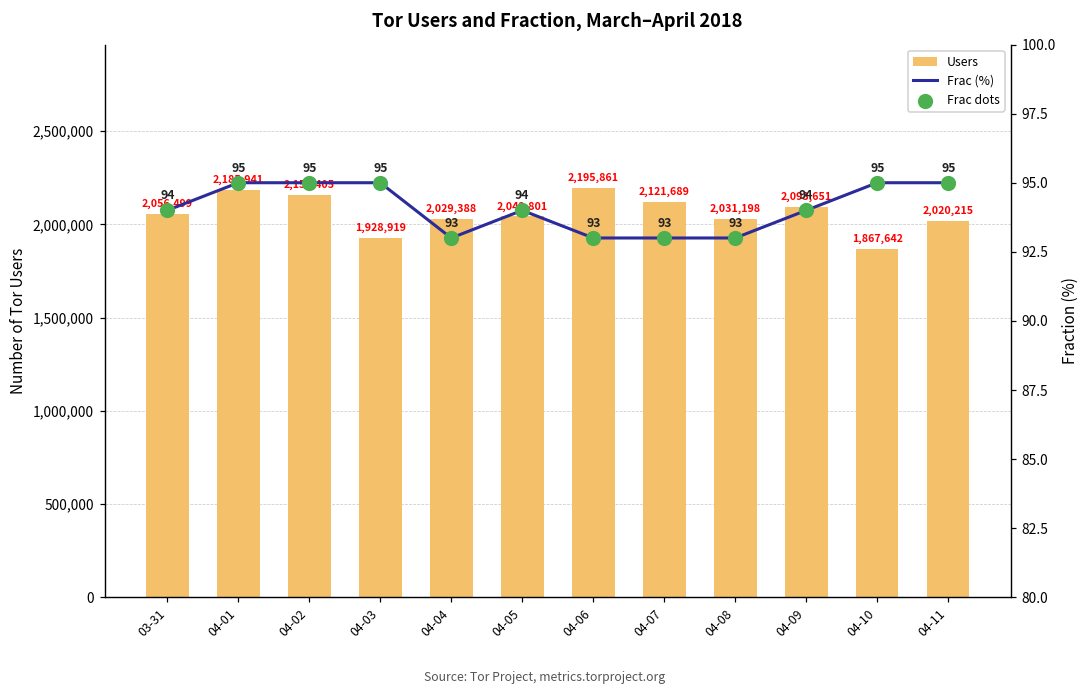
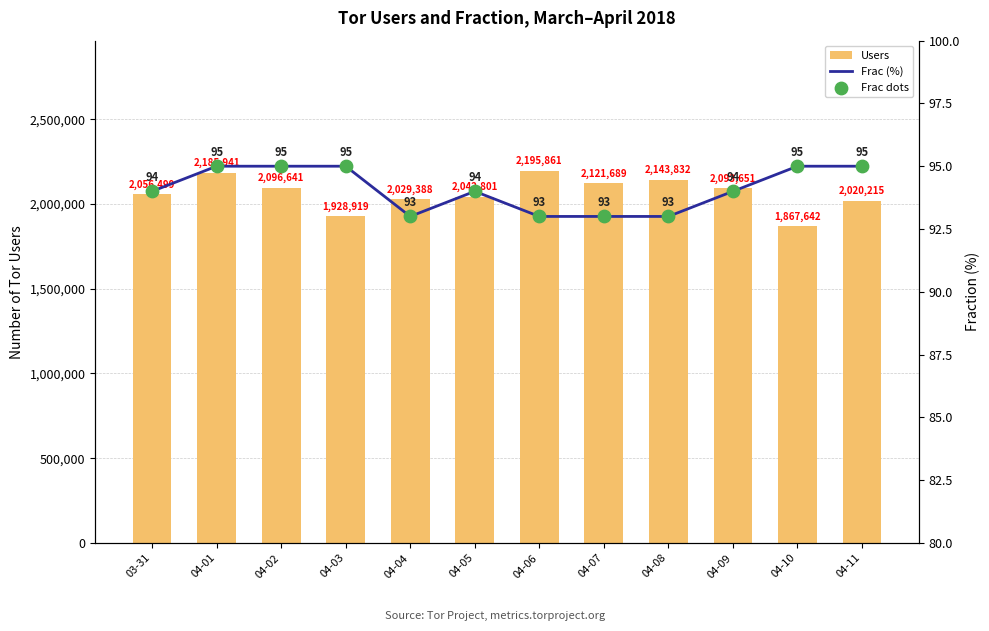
Users, 04-02: 2,157,405 -> 2,096,641
Users, 04-08: 2,031,198 -> 2,143,832
